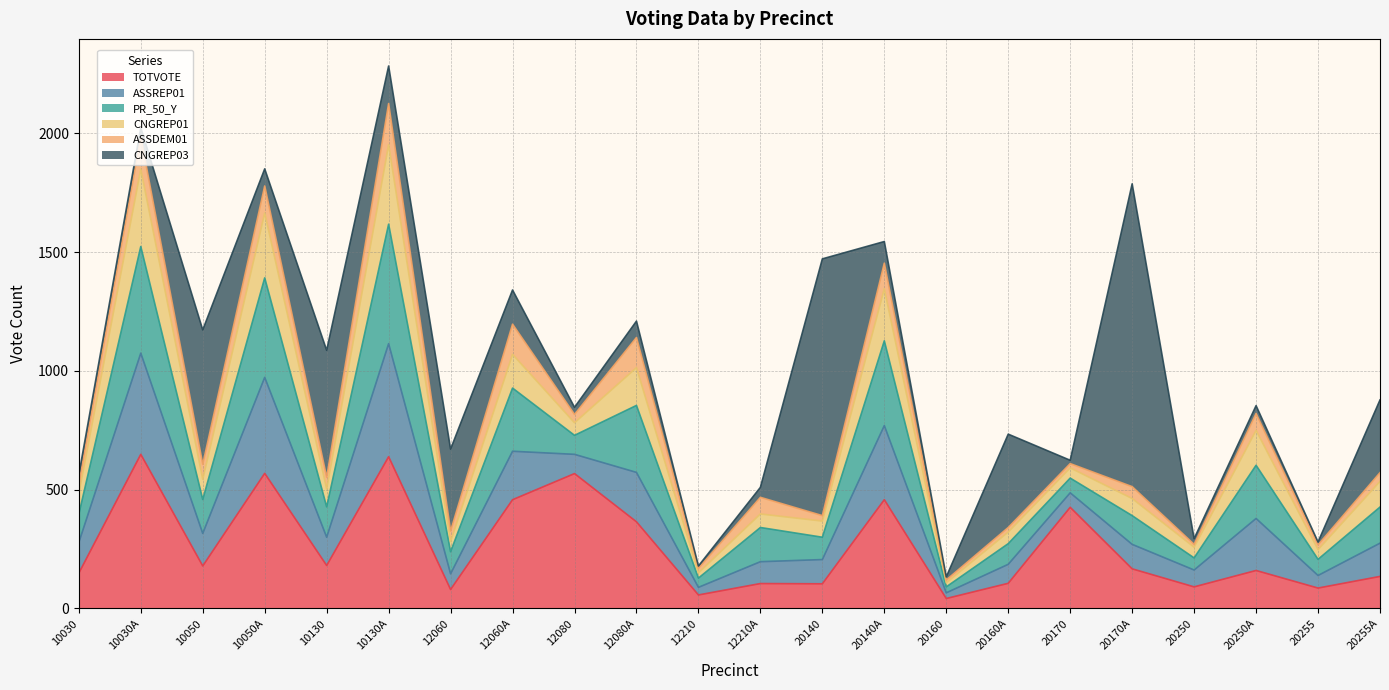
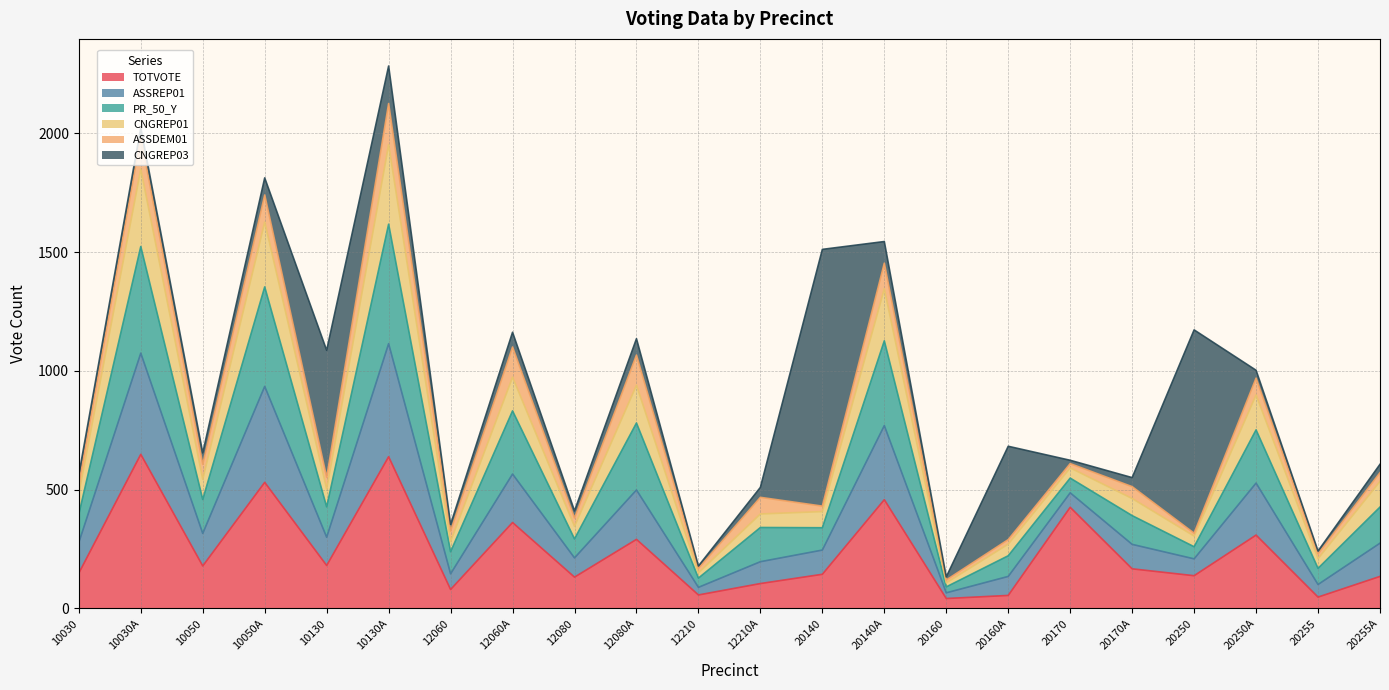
CNGREP03, 10050: 570 -> 50
TOTVOTE, 10050A: 570 -> 530
CNGREP03, 12060: 350 -> 30
TOTVOTE, 12060A: 460 -> 360
CNGREP03, 12060A: 140 -> 60
TOTVOTE, 12080: 570 -> 130
TOTVOTE, 12080A: 370 -> 290
TOTVOTE, 20140: 100 -> 140
TOTVOTE, 20160A: 110 -> 60
CNGREP03, 20170A: 1280 -> 40
TOTVOTE, 20250: 90 -> 140
CNGREP03, 20250: 20 -> 860
TOTVOTE, 20250A: 160 -> 310
TOTVOTE, 20255: 90 -> 50
CNGREP03, 20255A: 310 -> 40
